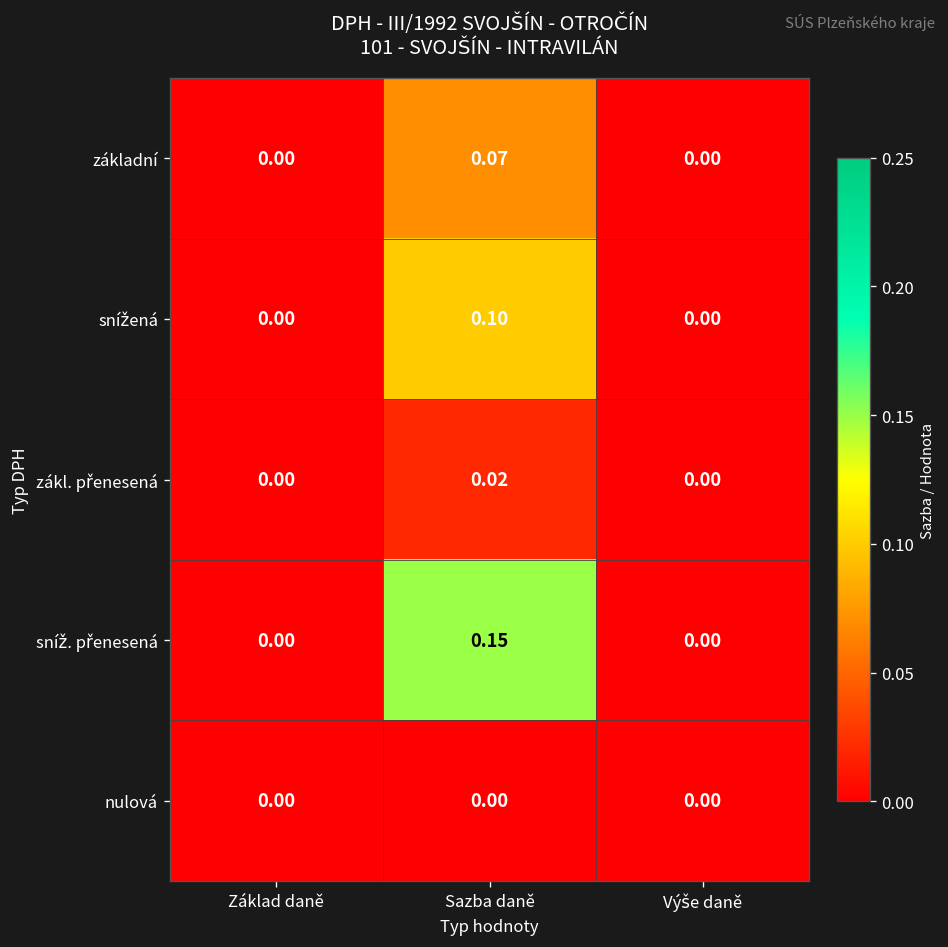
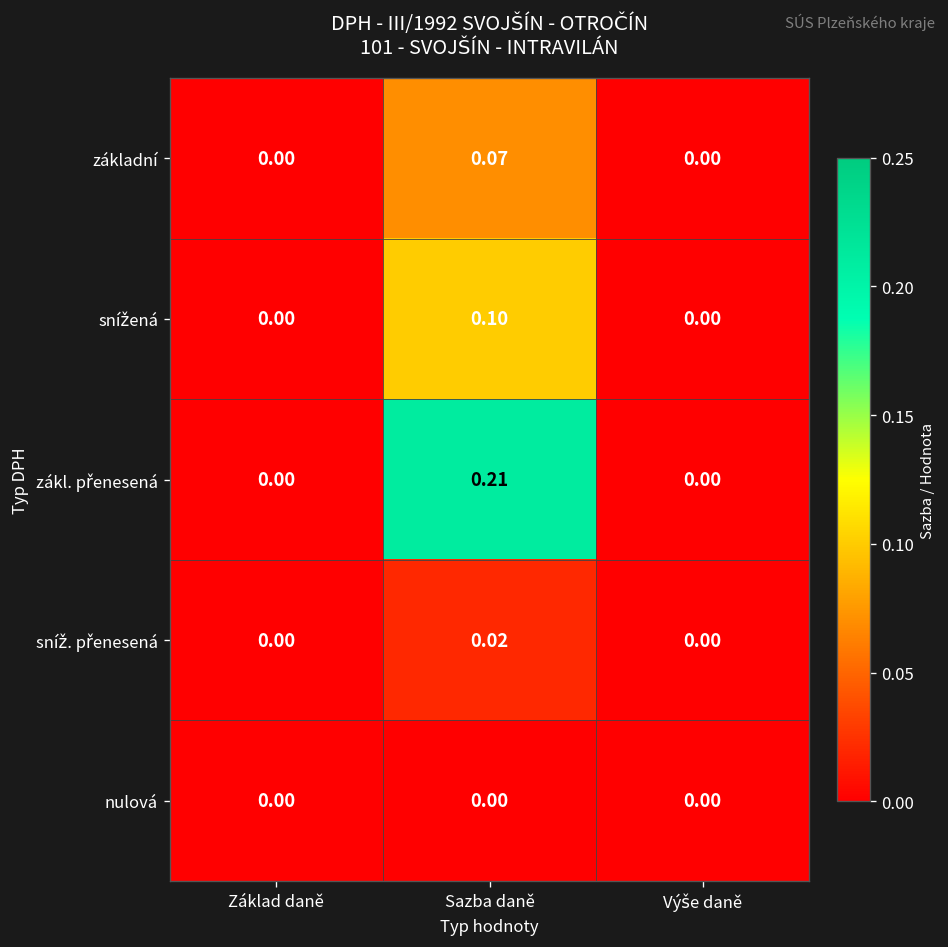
zákl. přenesená, Sazba daně: 0.02 -> 0.21
sníž. přenesená, Sazba daně: 0.15 -> 0.02
